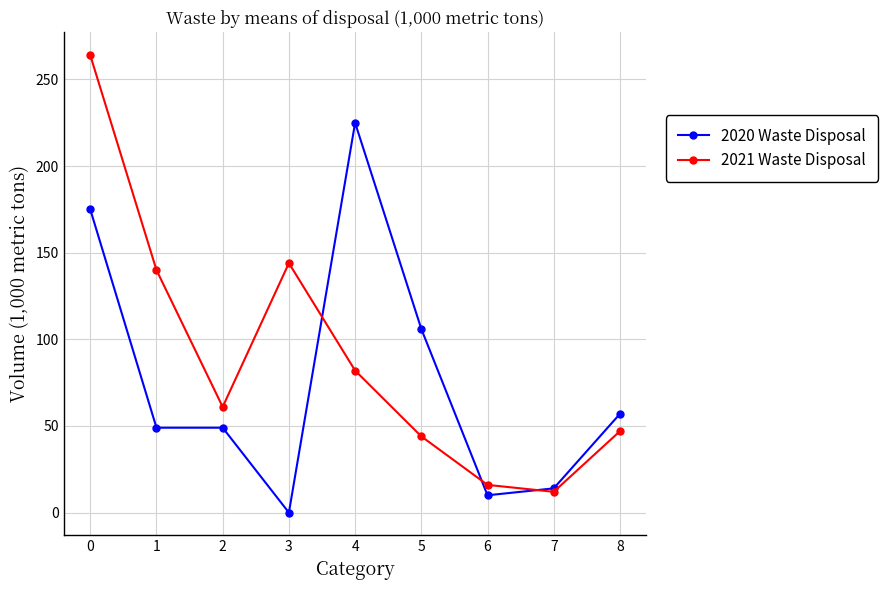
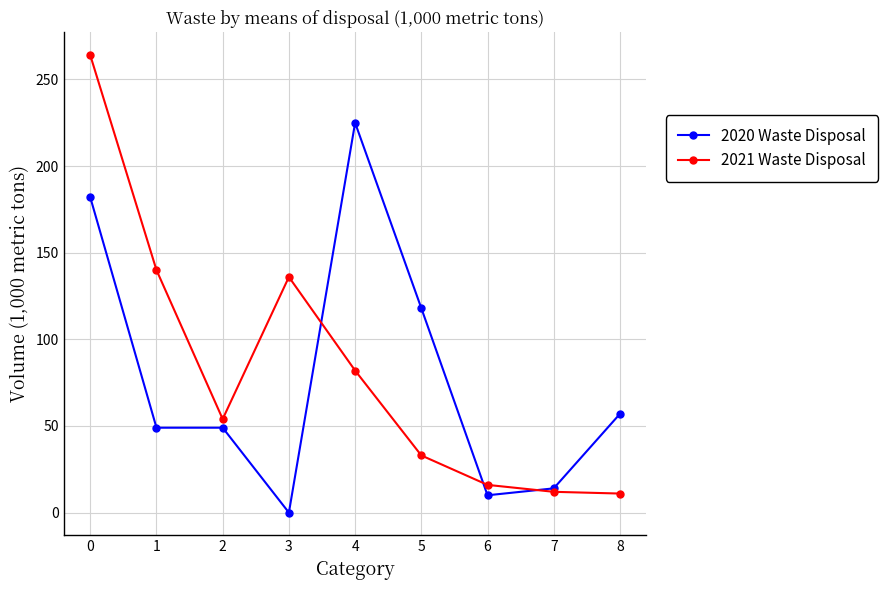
2020 Waste Disposal, 0: 175 -> 182
2021 Waste Disposal, 2: 61 -> 54
2021 Waste Disposal, 3: 144 -> 136
2020 Waste Disposal, 5: 106 -> 118
2021 Waste Disposal, 5: 44 -> 33
2021 Waste Disposal, 8: 47 -> 11
